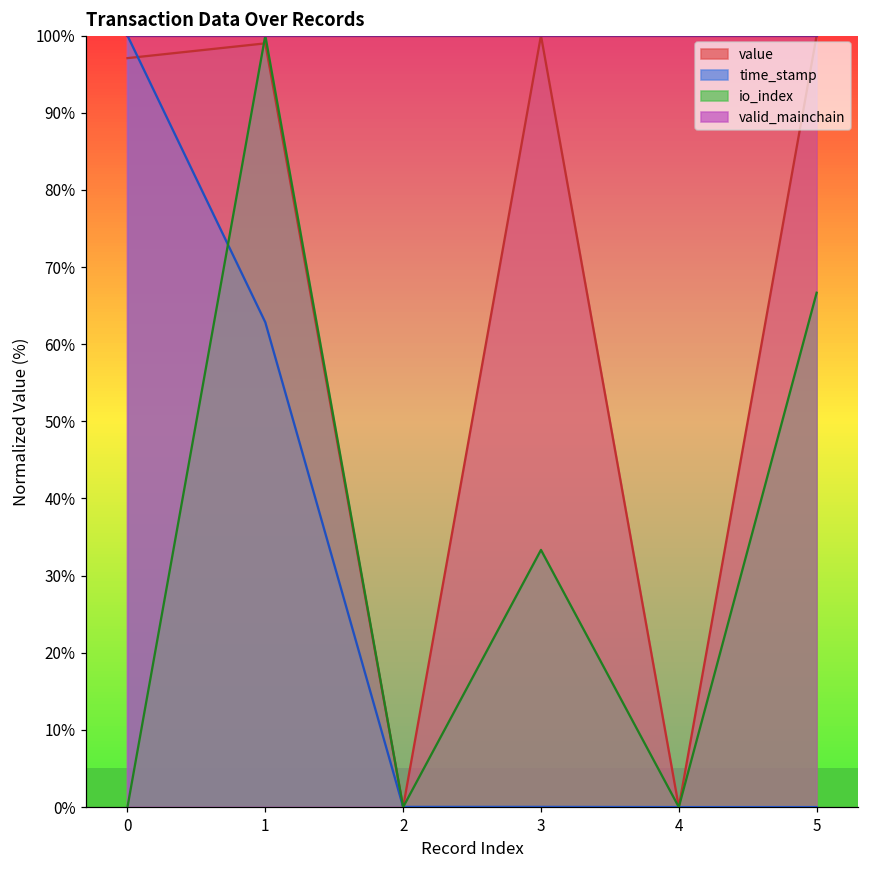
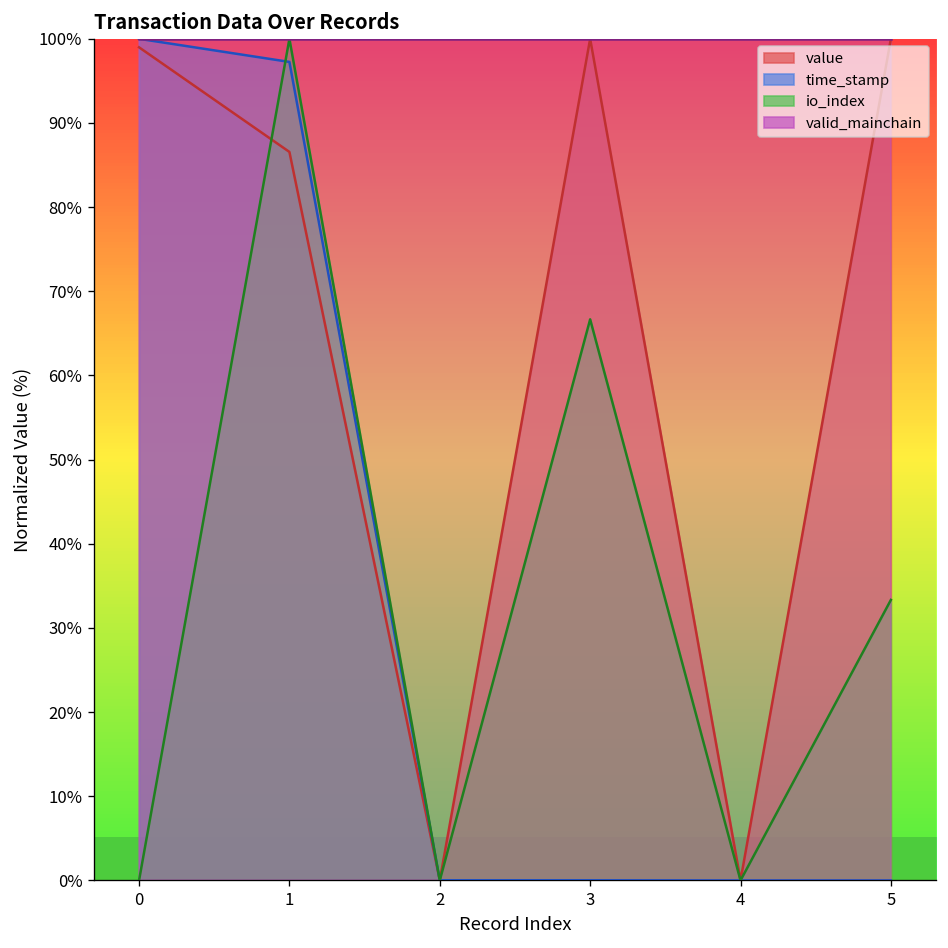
value, 0: 97% -> 99%
value, 1: 99% -> 87%
time_stamp, 1: 63% -> 97%
io_index, 3: 33% -> 67%
io_index, 5: 67% -> 33%
